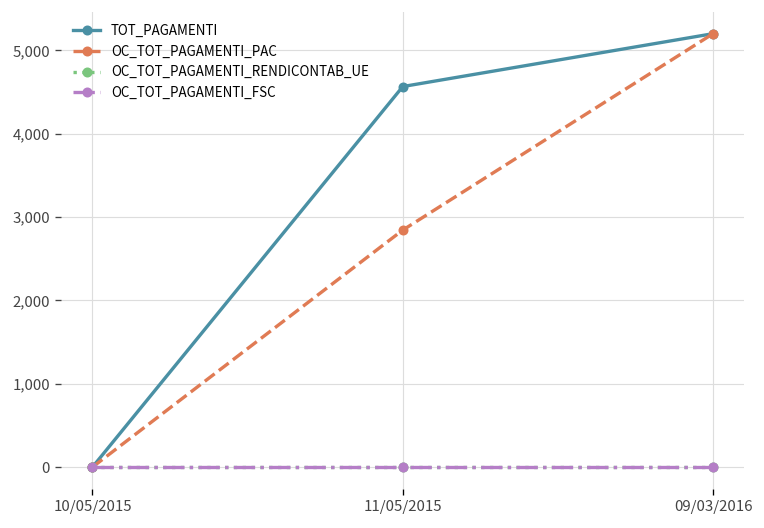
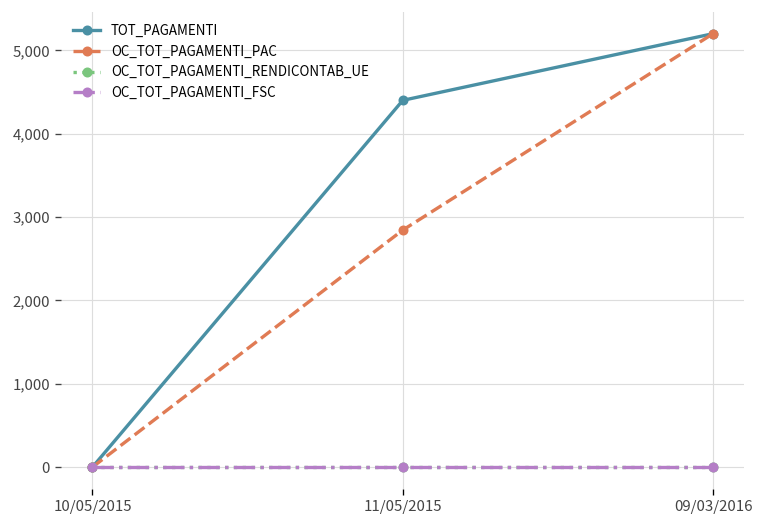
TOT_PAGAMENTI, 11/05/2015: 4,600 -> 4,400
